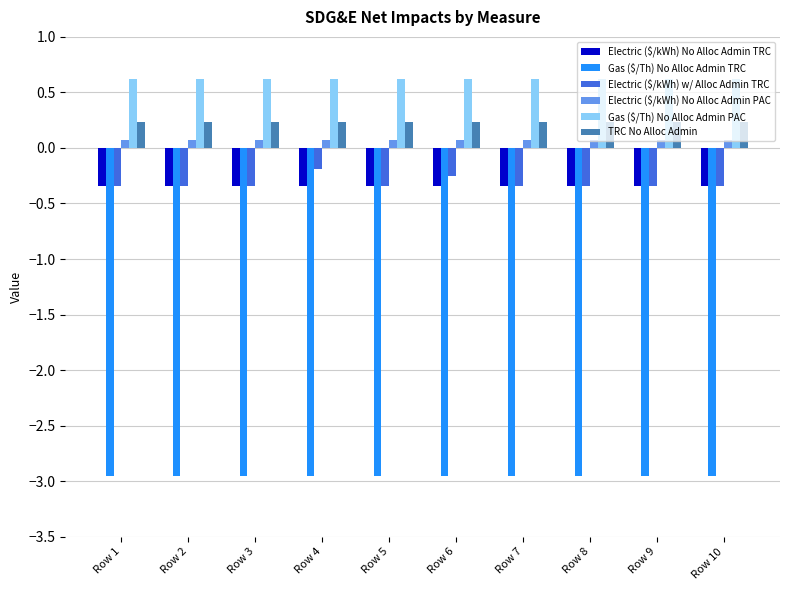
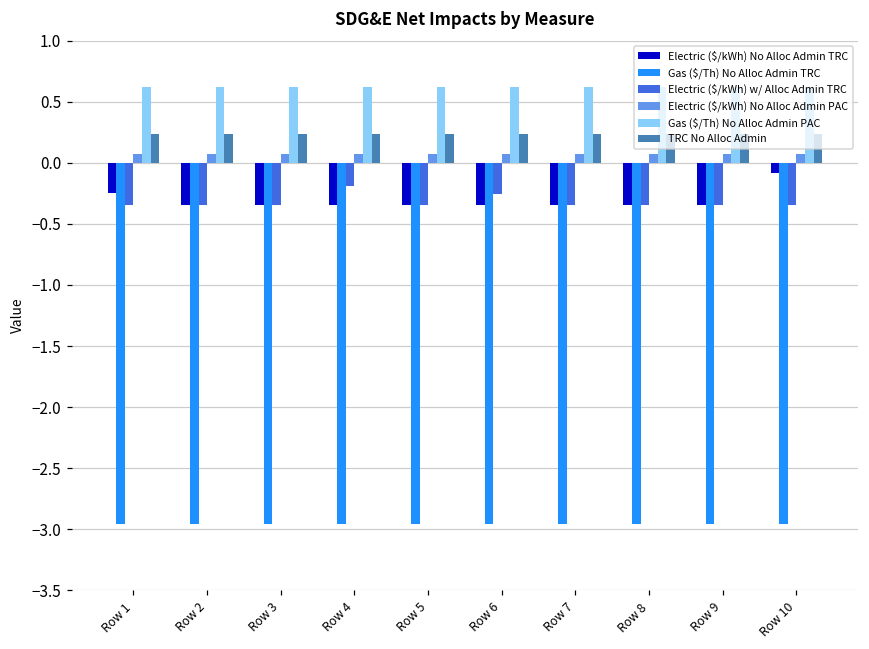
Electric ($/kWh) No Alloc Admin TRC, Row 1: -0.34 -> -0.25
Electric ($/kWh) No Alloc Admin TRC, Row 10: -0.34 -> -0.09
